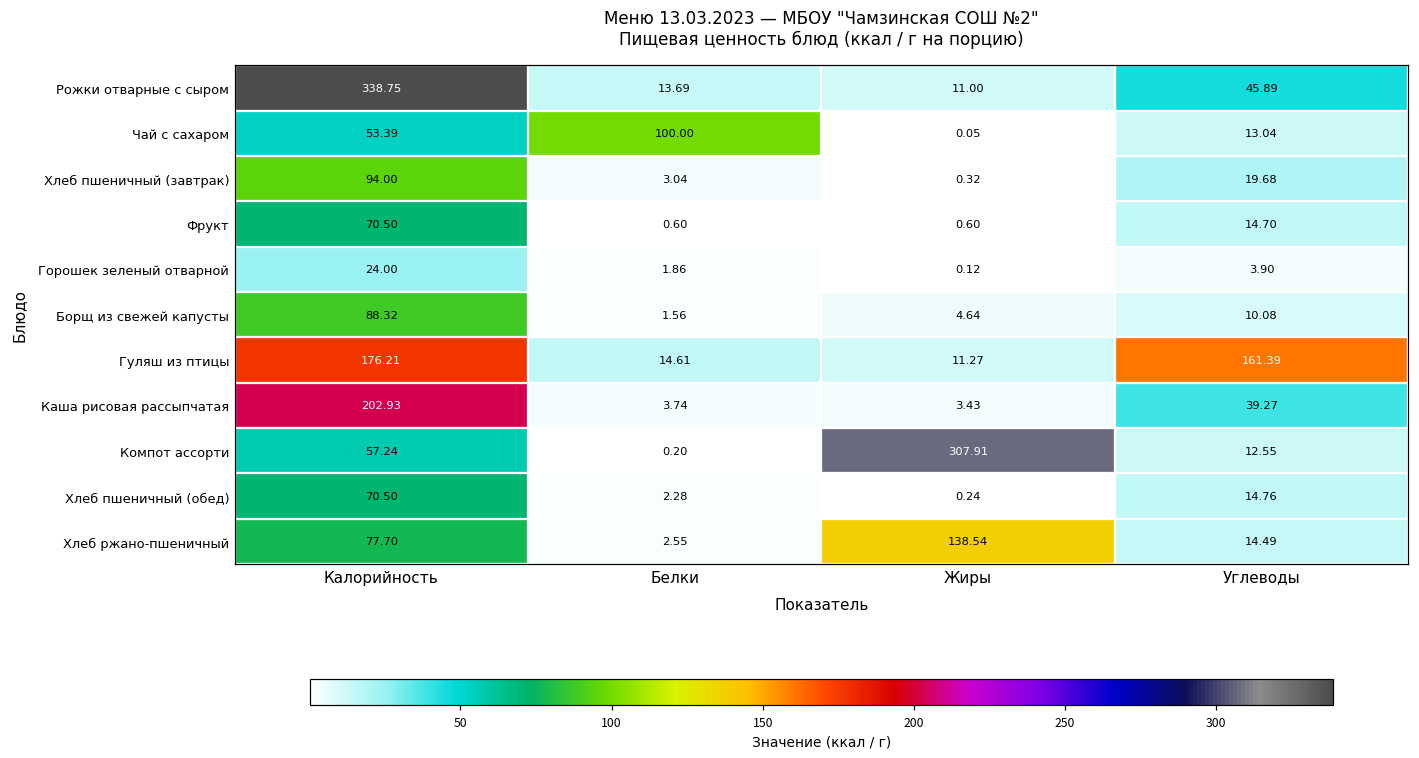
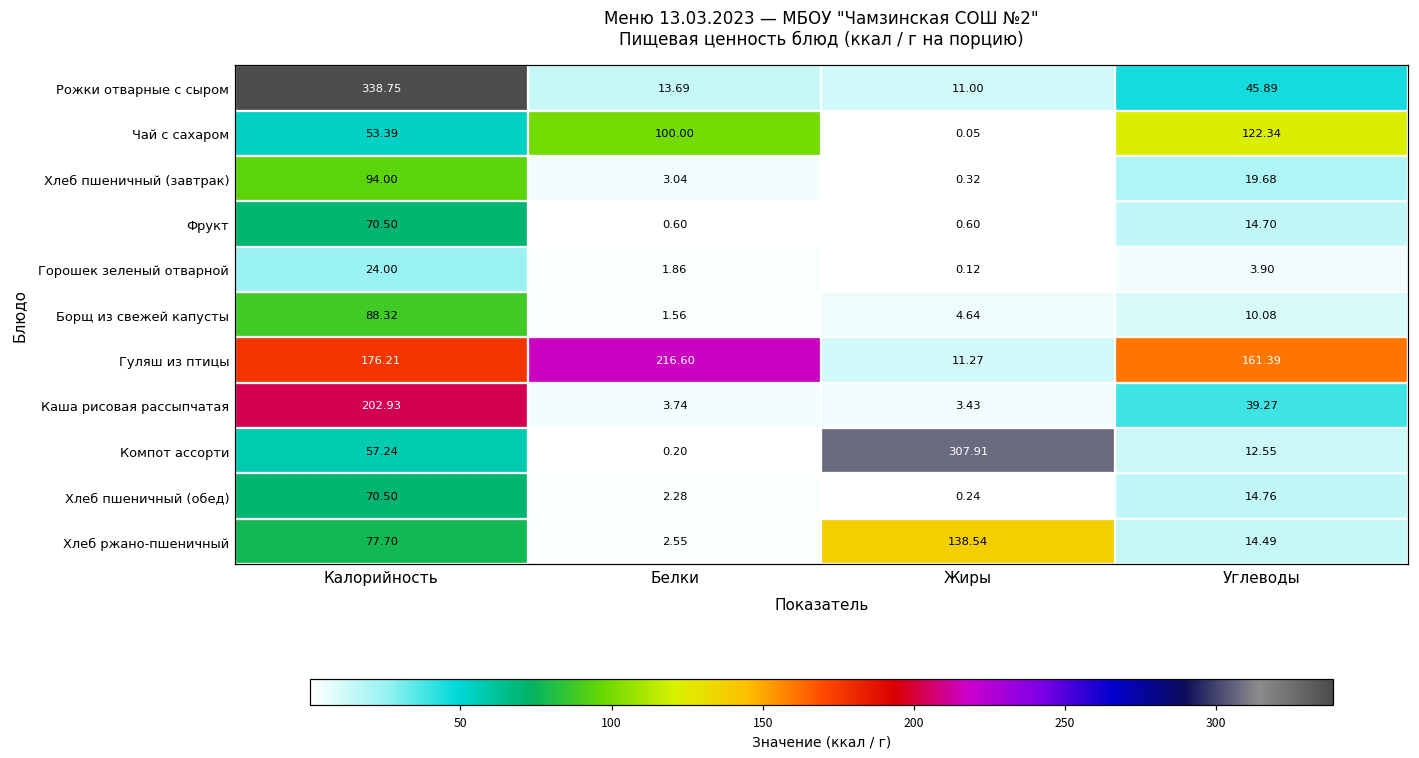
Чай с сахаром, Углеводы: 13.04 -> 122.34
Гуляш из птицы, Белки: 14.61 -> 216.60
